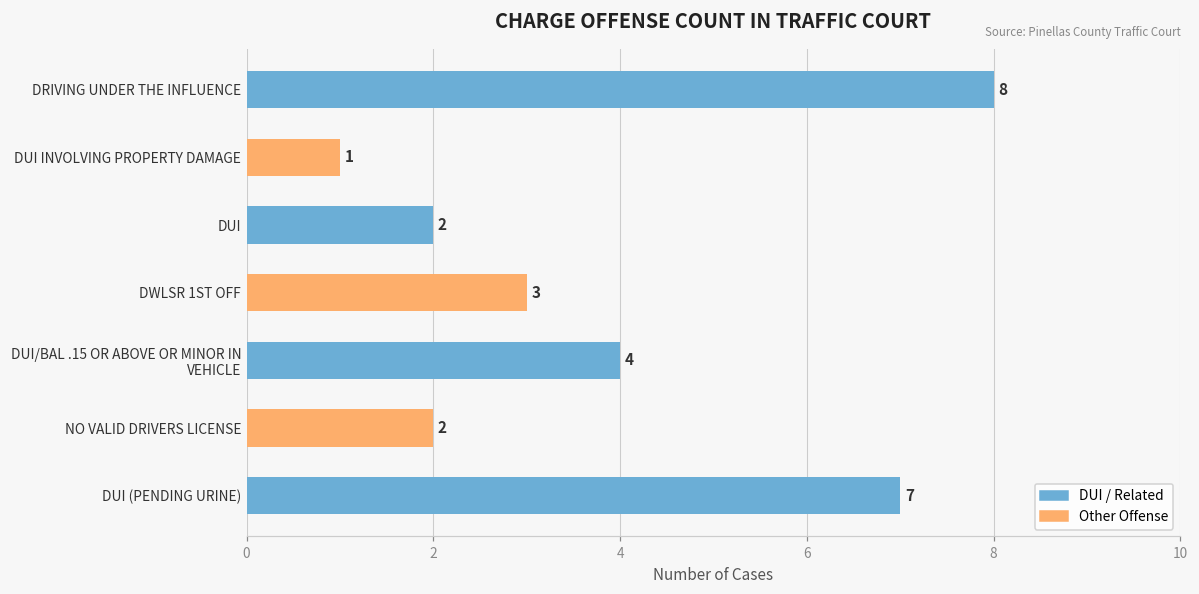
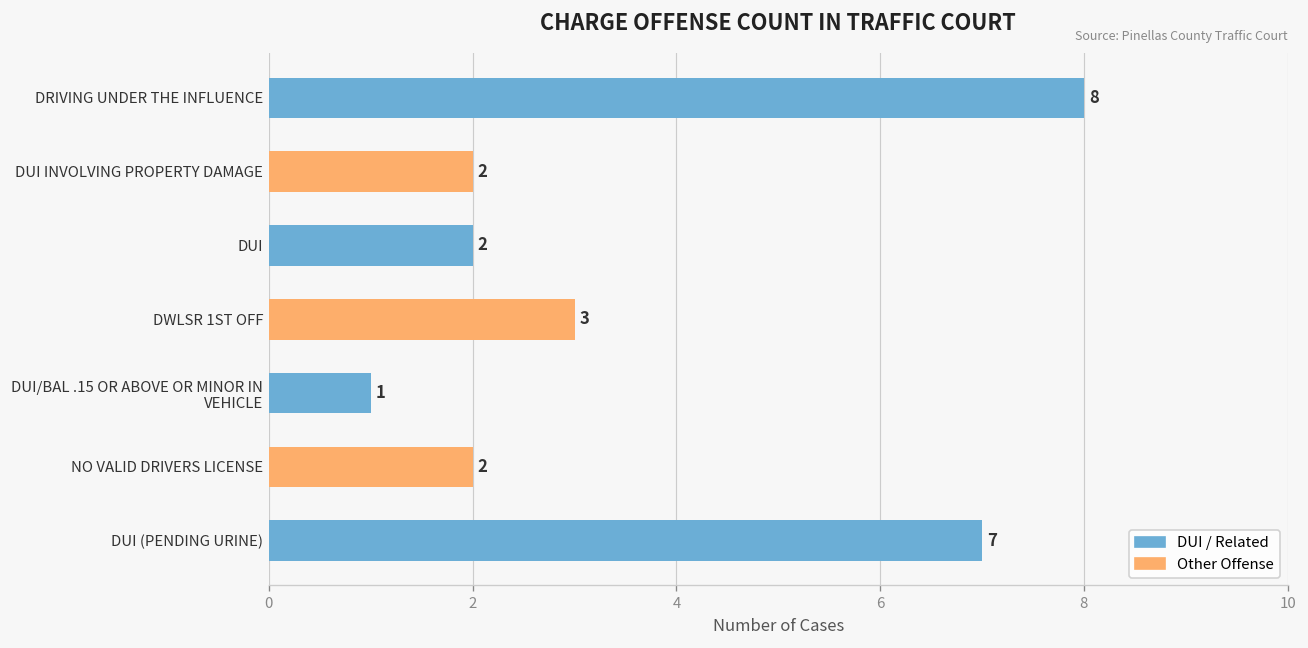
DUI INVOLVING PROPERTY DAMAGE: 1 -> 2
DUI/BAL .15 OR ABOVE OR MINOR IN VEHICLE: 4 -> 1
